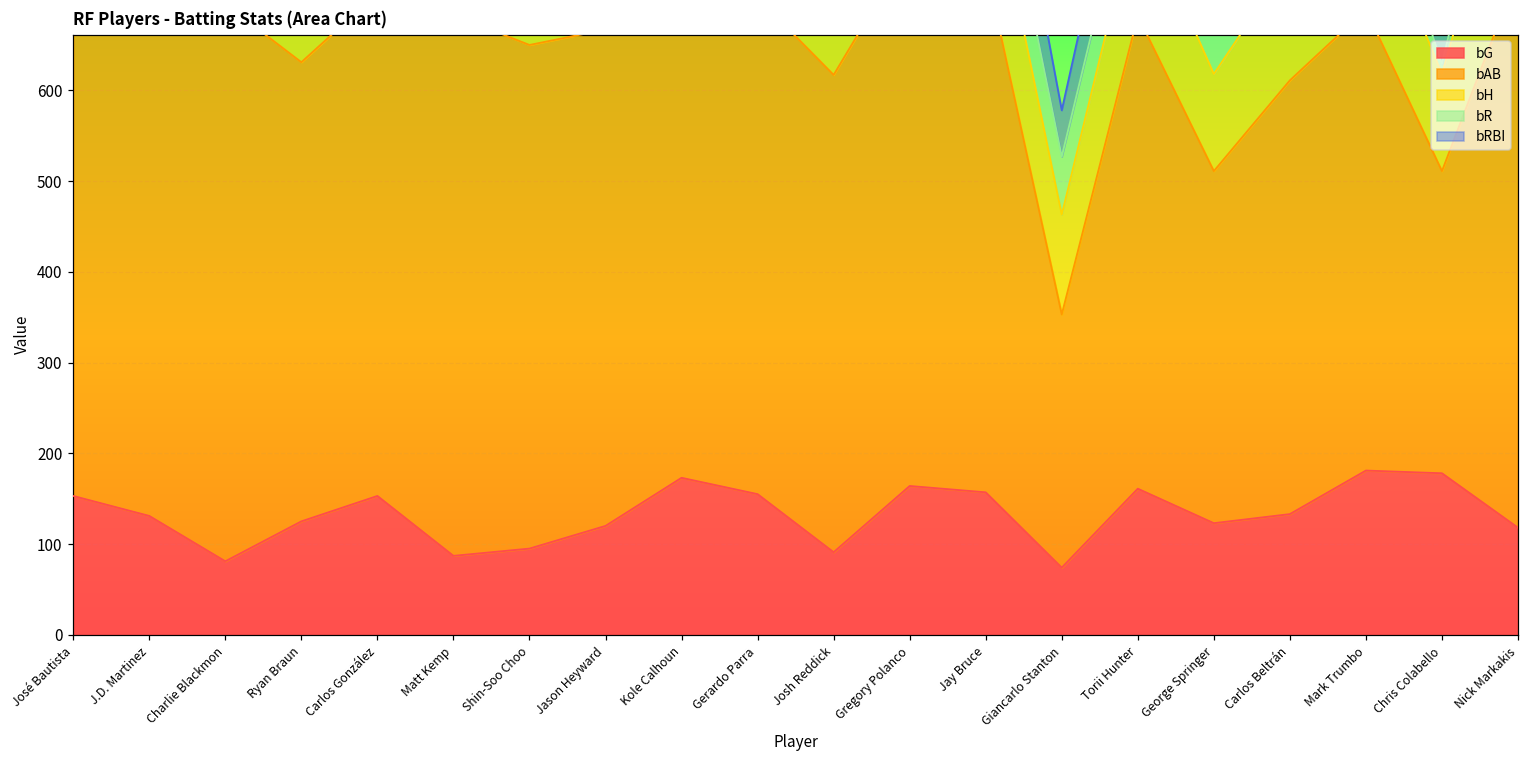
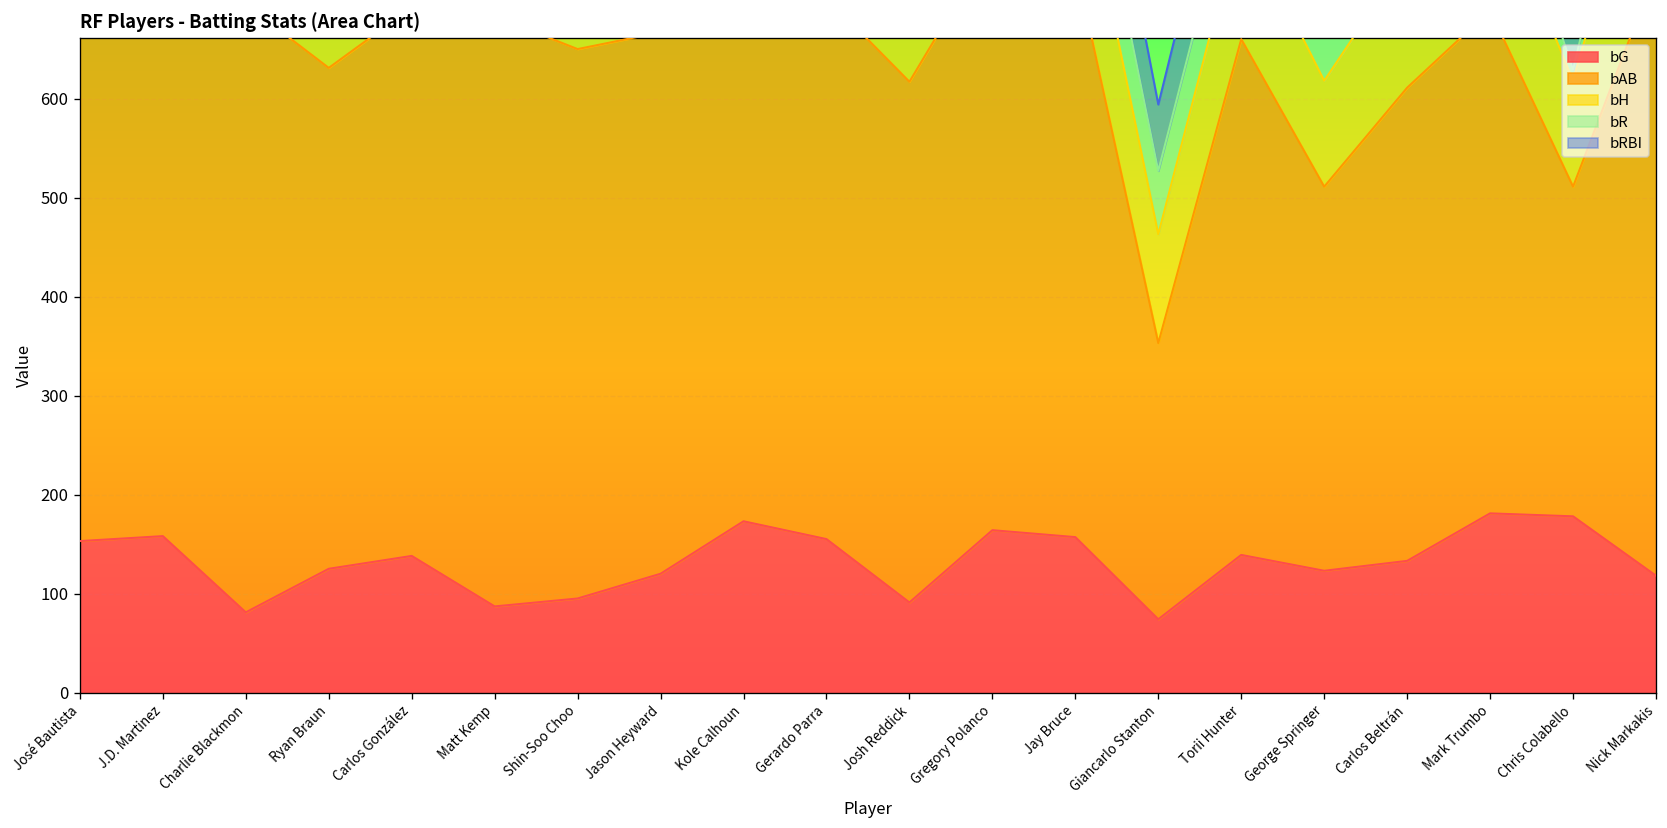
bG, J.D. Martinez: 130 -> 160
bG, Carlos González: 150 -> 140
bRBI, Giancarlo Stanton: 50 -> 70
bG, Torii Hunter: 160 -> 140
